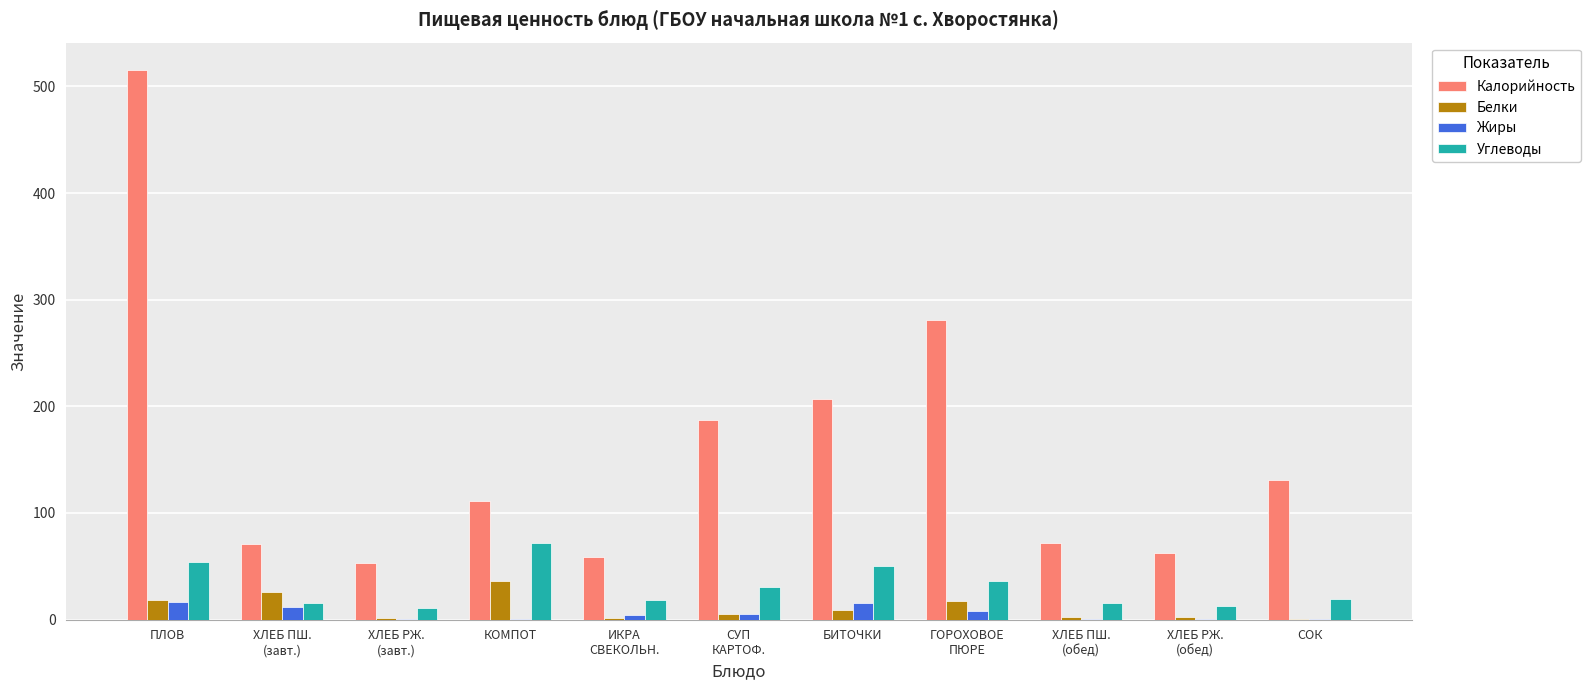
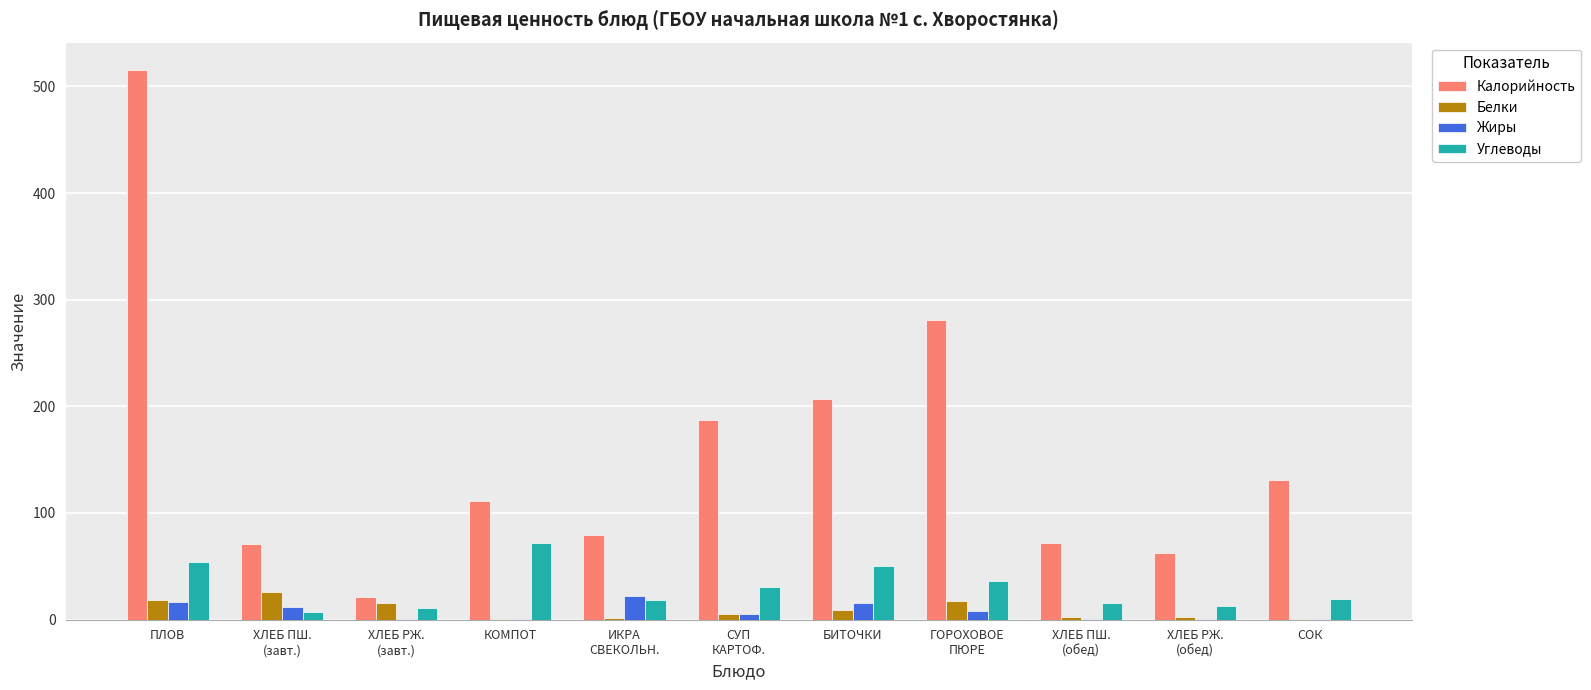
Углеводы, ХЛЕБ ПШ. (завт.): 15 -> 7
Калорийность, ХЛЕБ РЖ. (завт.): 53 -> 21
Белки, ХЛЕБ РЖ. (завт.): 2 -> 15
Белки, КОМПОТ: 36 -> 0
Калорийность, ИКРА СВЕКОЛЬН.: 59 -> 80
Жиры, ИКРА СВЕКОЛЬН.: 4 -> 22
